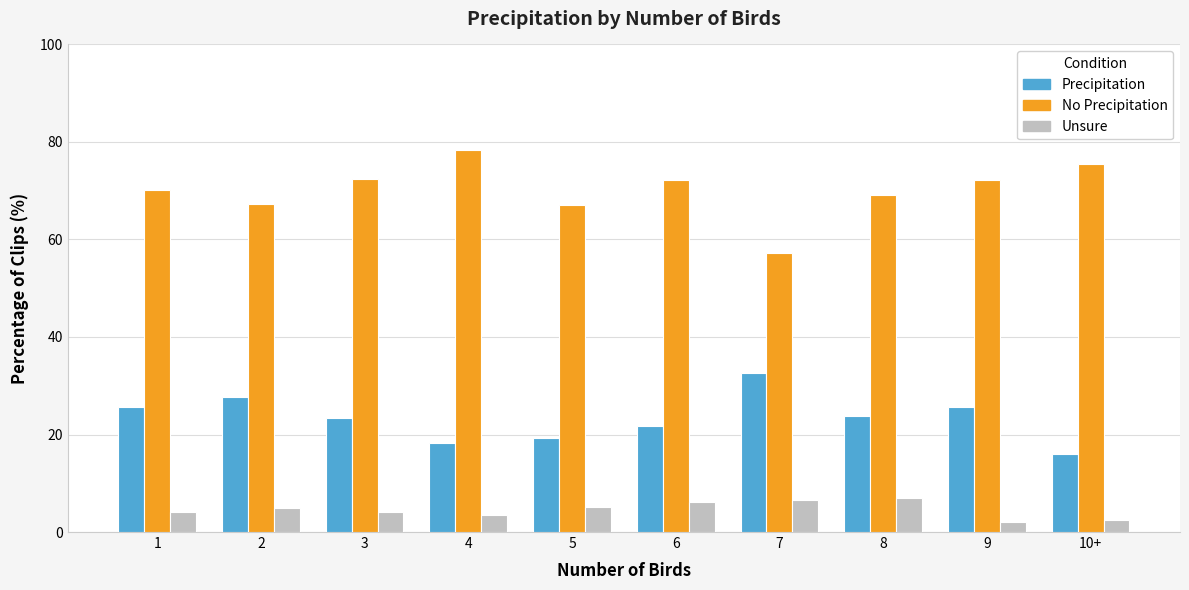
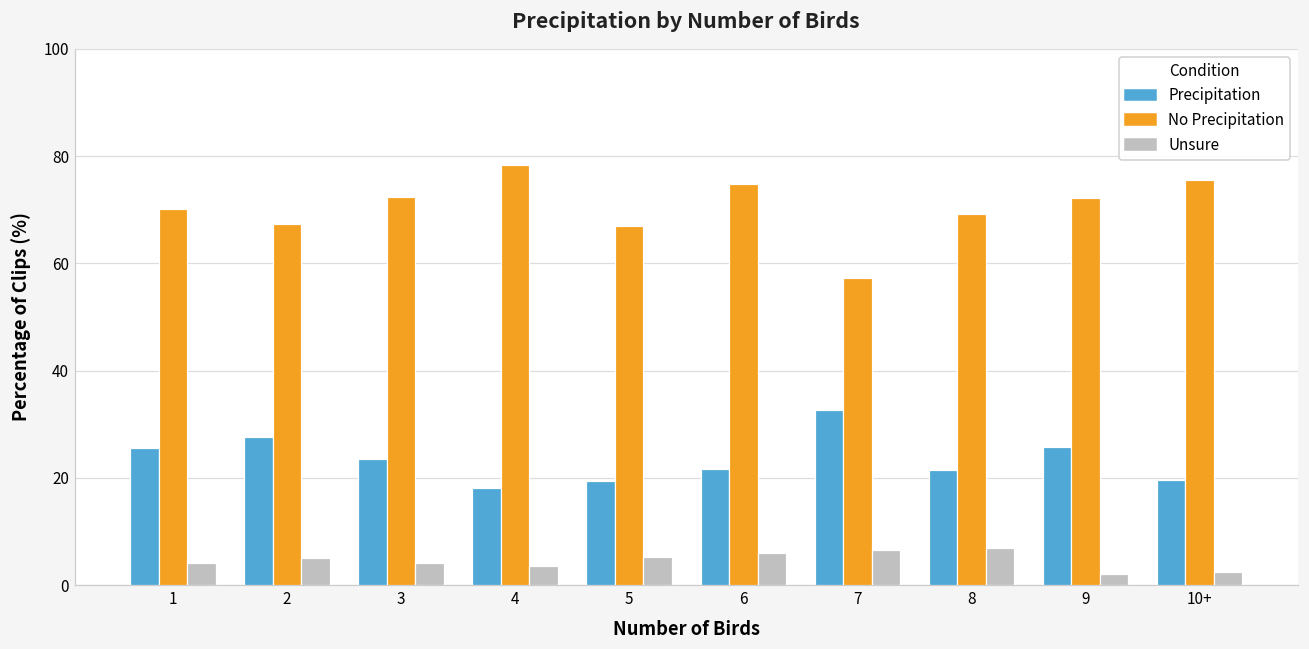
No Precipitation, 6: 72 -> 75
Precipitation, 8: 24 -> 21
Precipitation, 10+: 16 -> 20
